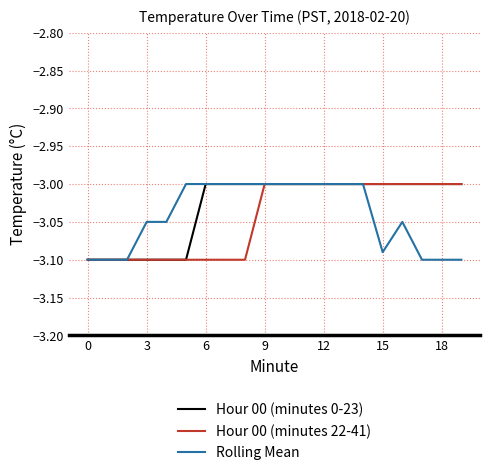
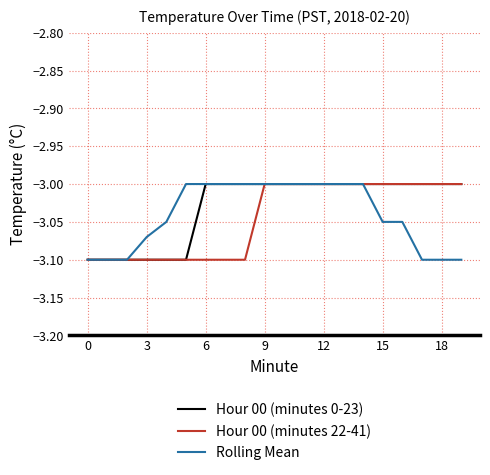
Rolling Mean, 3: -3.05 -> -3.07
Rolling Mean, 15: -3.09 -> -3.05
